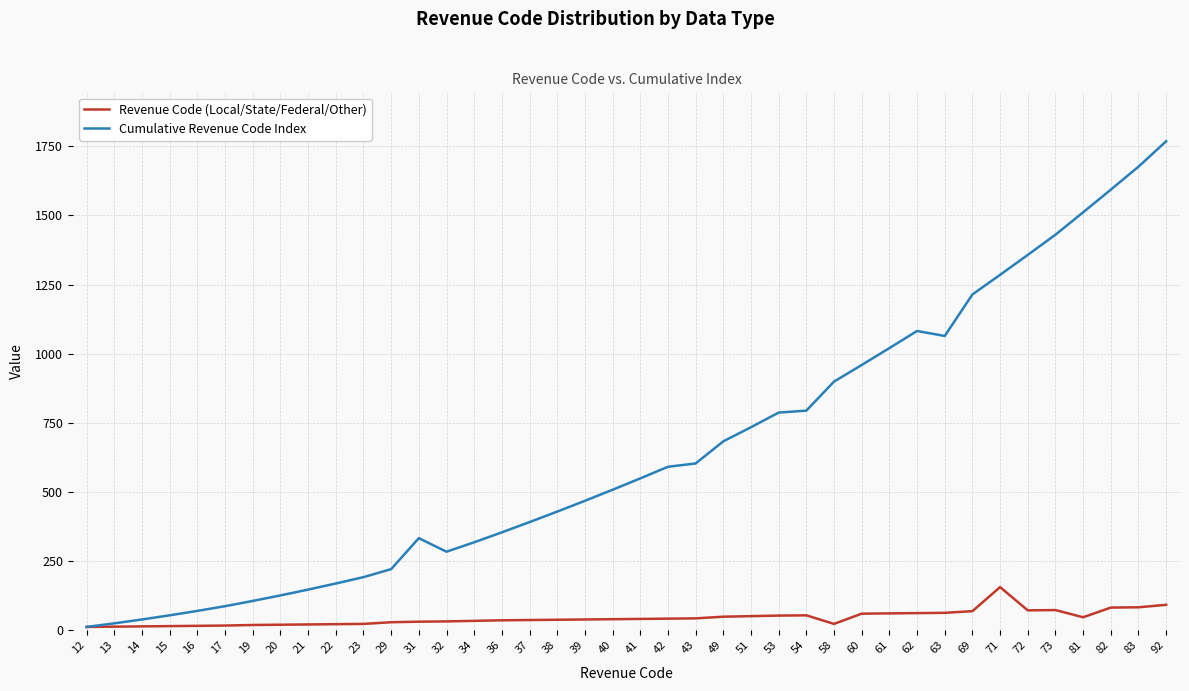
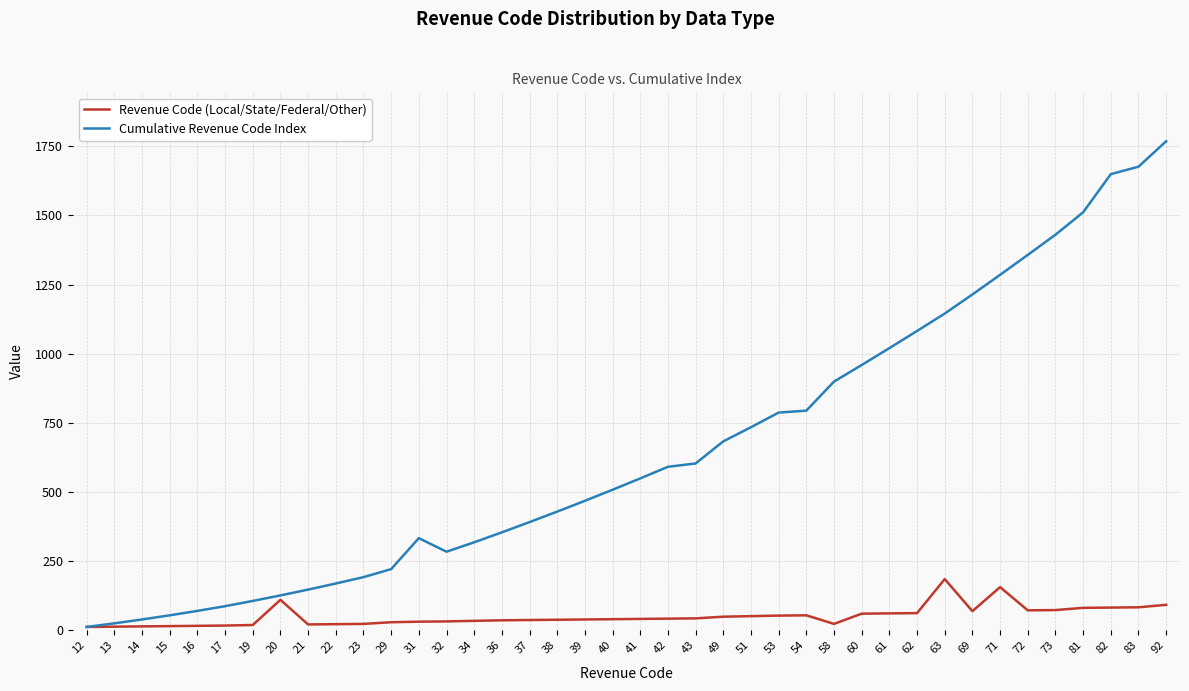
Revenue Code (Local/State/Federal/Other), 20: 20 -> 110
Revenue Code (Local/State/Federal/Other), 63: 60 -> 190
Cumulative Revenue Code Index, 63: 1060 -> 1150
Revenue Code (Local/State/Federal/Other), 81: 50 -> 80
Cumulative Revenue Code Index, 82: 1590 -> 1650
